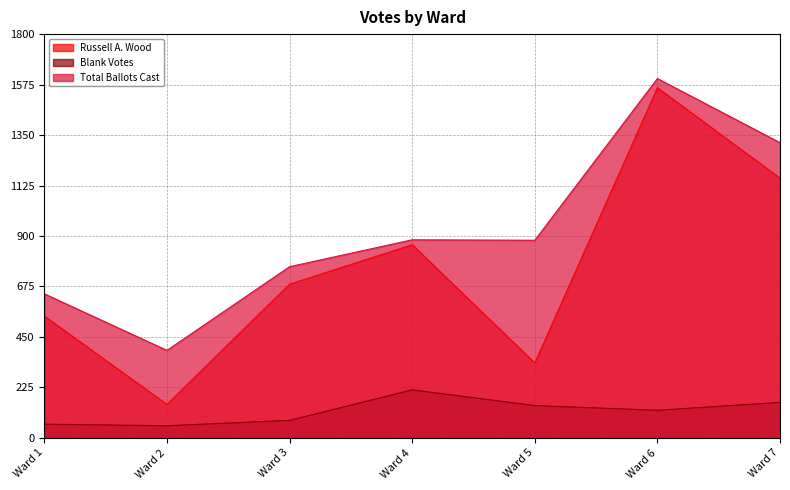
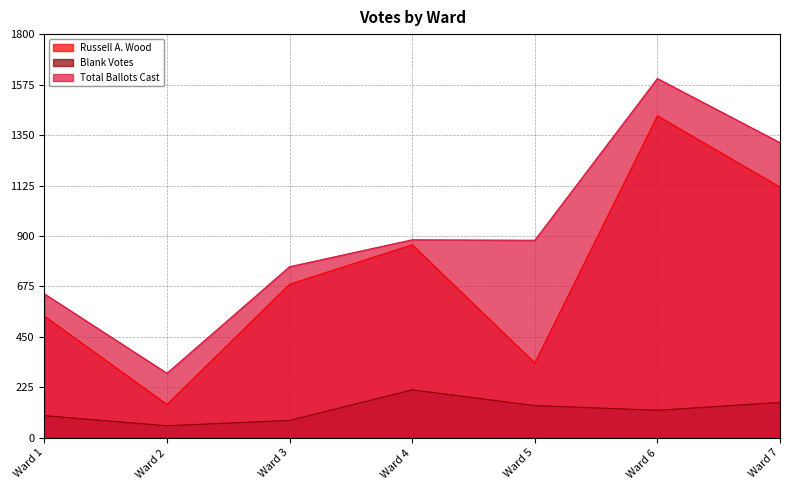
Blank Votes, Ward 1: 60 -> 100
Total Ballots Cast, Ward 2: 390 -> 290
Russell A. Wood, Ward 6: 1560 -> 1440
Russell A. Wood, Ward 7: 1160 -> 1120
